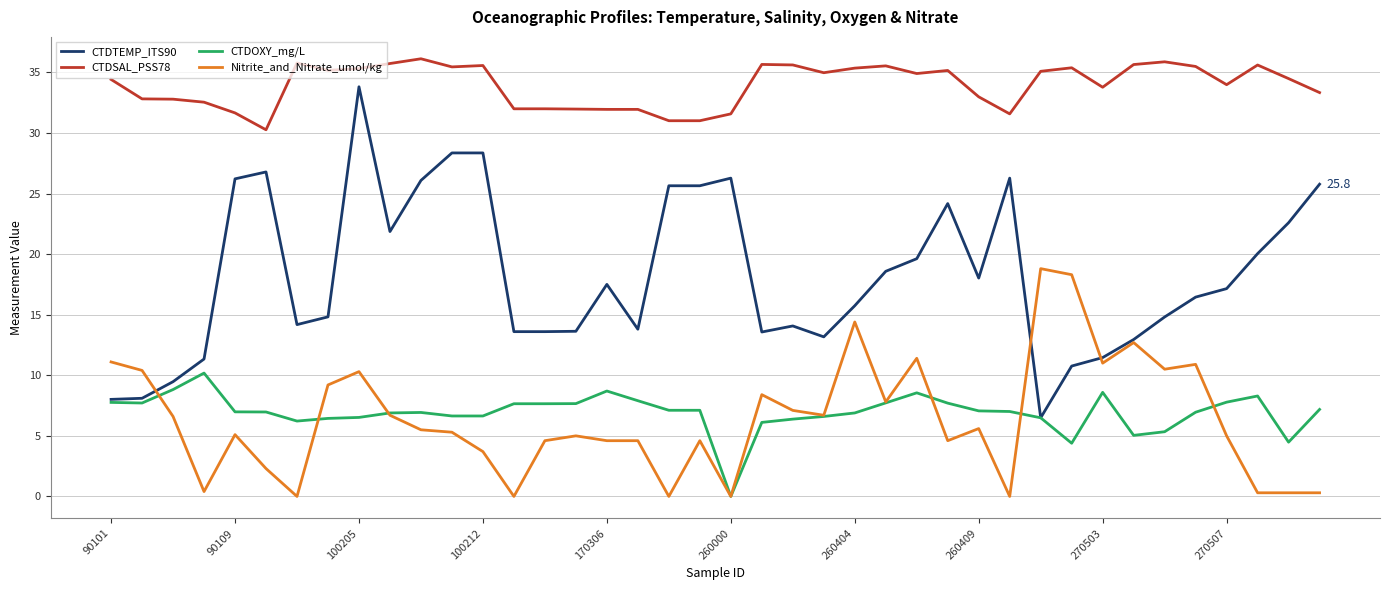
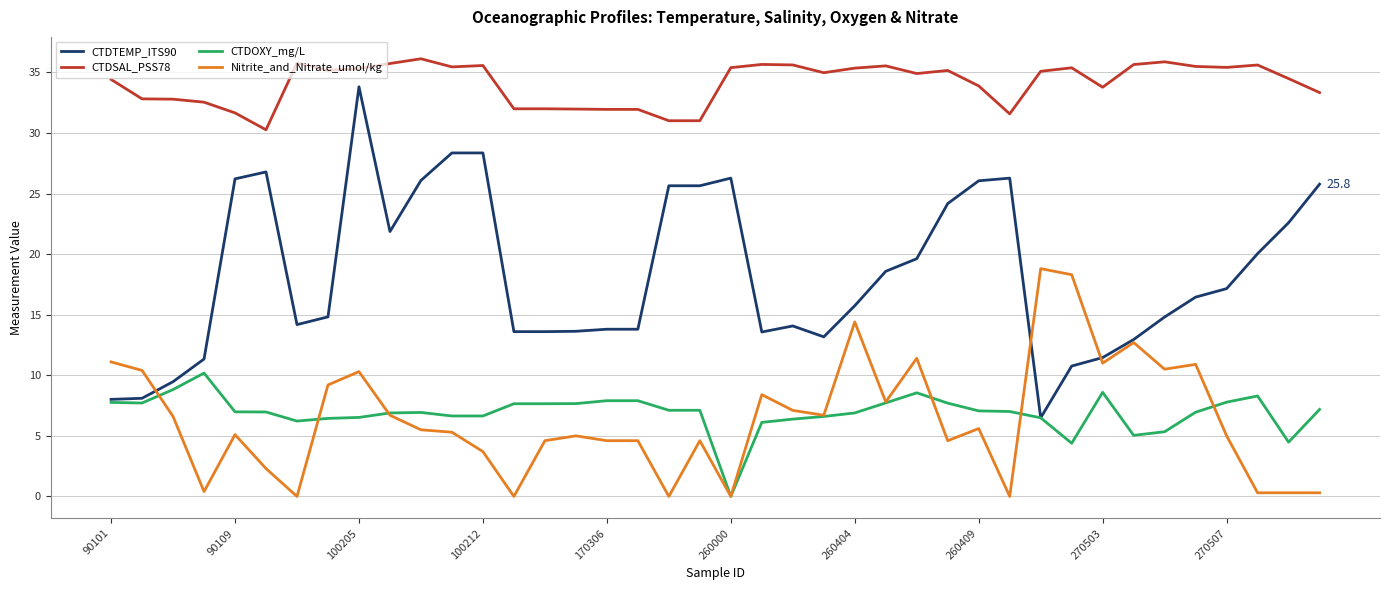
CTDTEMP_ITS90, 170306: 17.5 -> 13.8
CTDOXY_mg/L, 170306: 8.7 -> 7.9
CTDSAL_PSS78, 260000: 31.6 -> 35.4
CTDTEMP_ITS90, 260409: 18.0 -> 26.1
CTDSAL_PSS78, 260409: 33.0 -> 33.9
CTDSAL_PSS78, 270507: 34.0 -> 35.4
